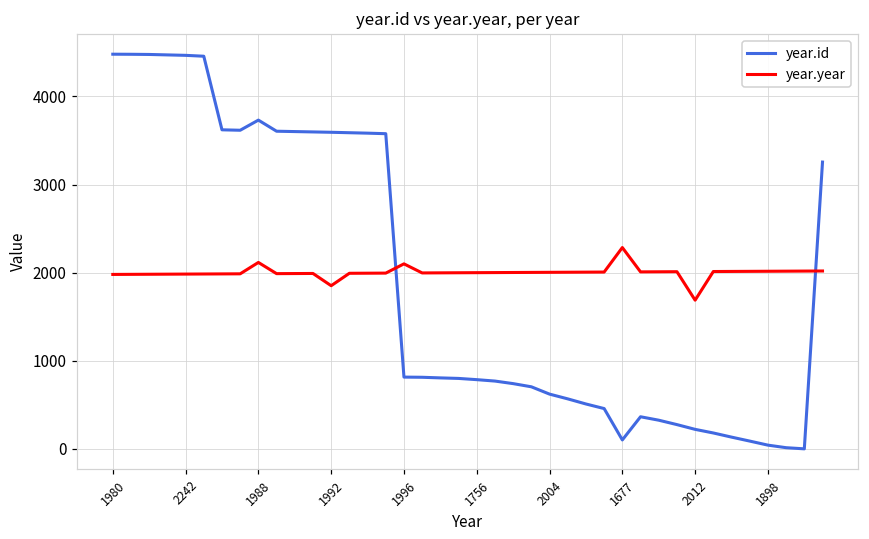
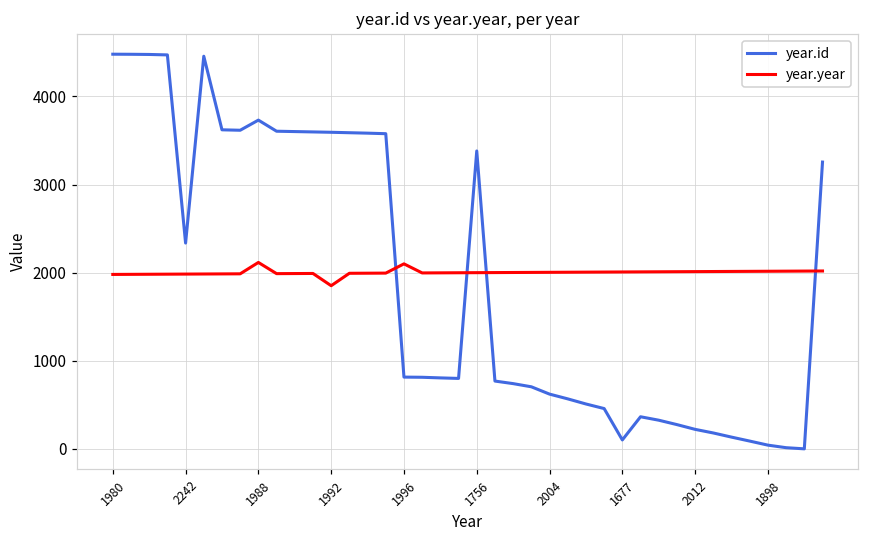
year.id, 2242: 4500 -> 2300
year.id, 1756: 800 -> 3400
year.year, 1677: 2300 -> 2000
year.year, 2012: 1700 -> 2000
